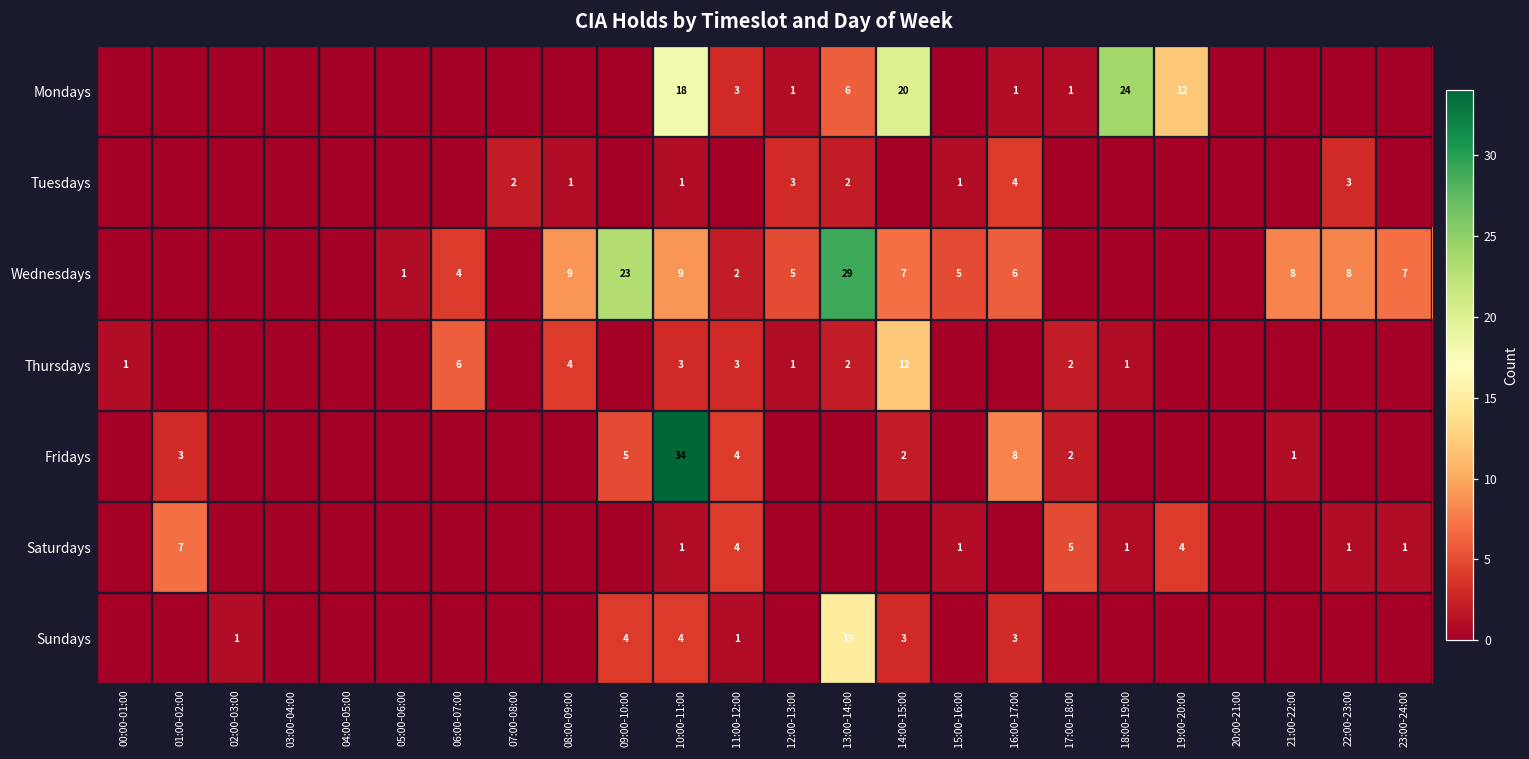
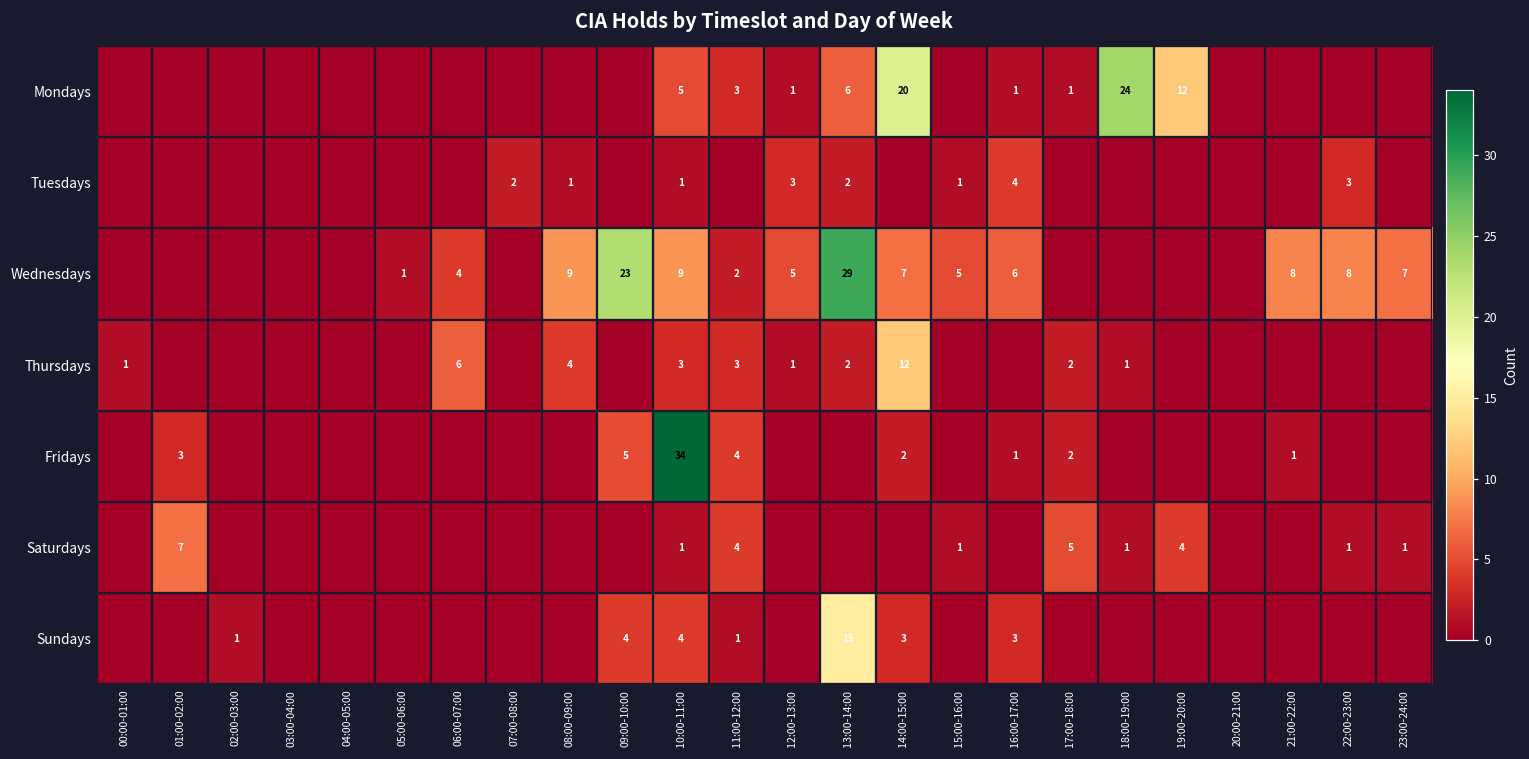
Mondays, 10:00-11:00: 18 -> 5
Fridays, 16:00-17:00: 8 -> 1
